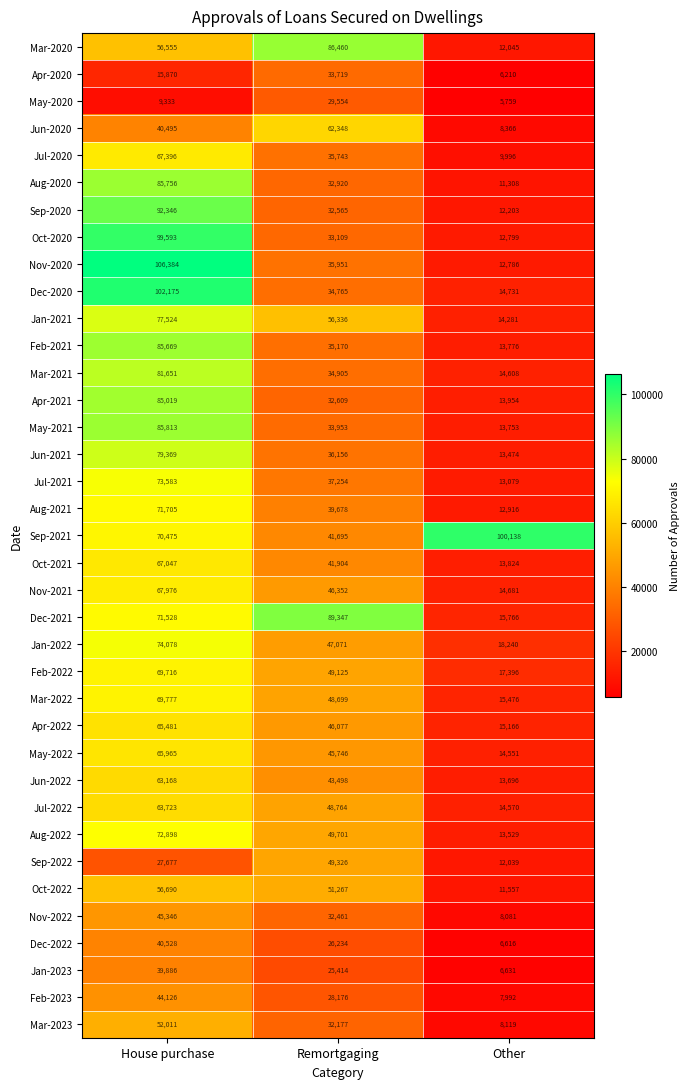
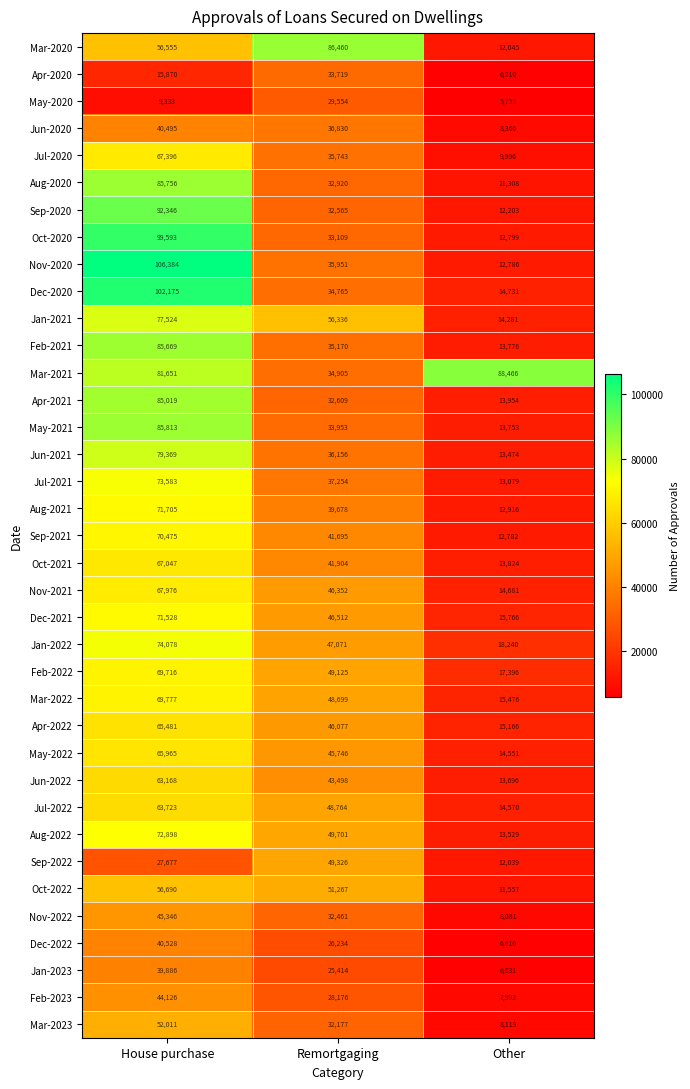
Jun-2020, Remortgaging: 62,348 -> 36,830
Mar-2021, Other: 14,608 -> 88,466
Sep-2021, Other: 100,138 -> 12,782
Dec-2021, Remortgaging: 89,347 -> 46,512
